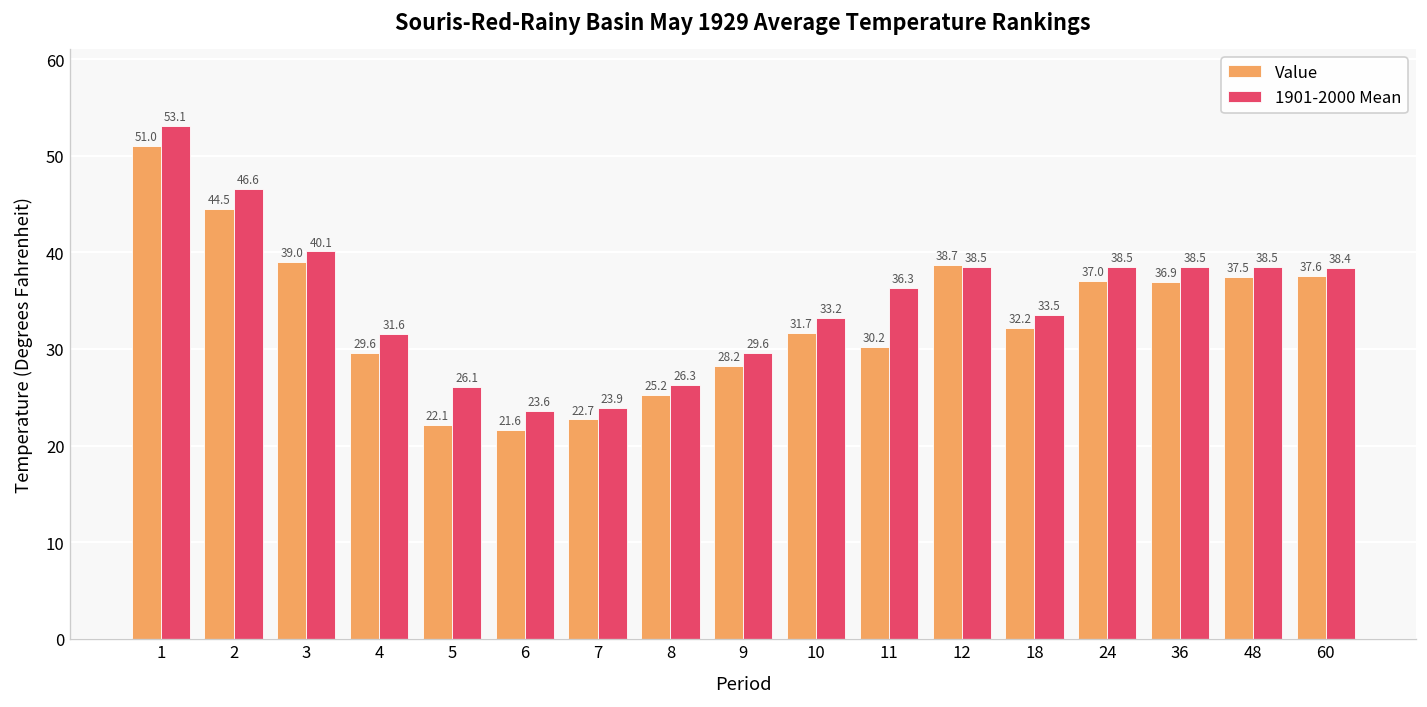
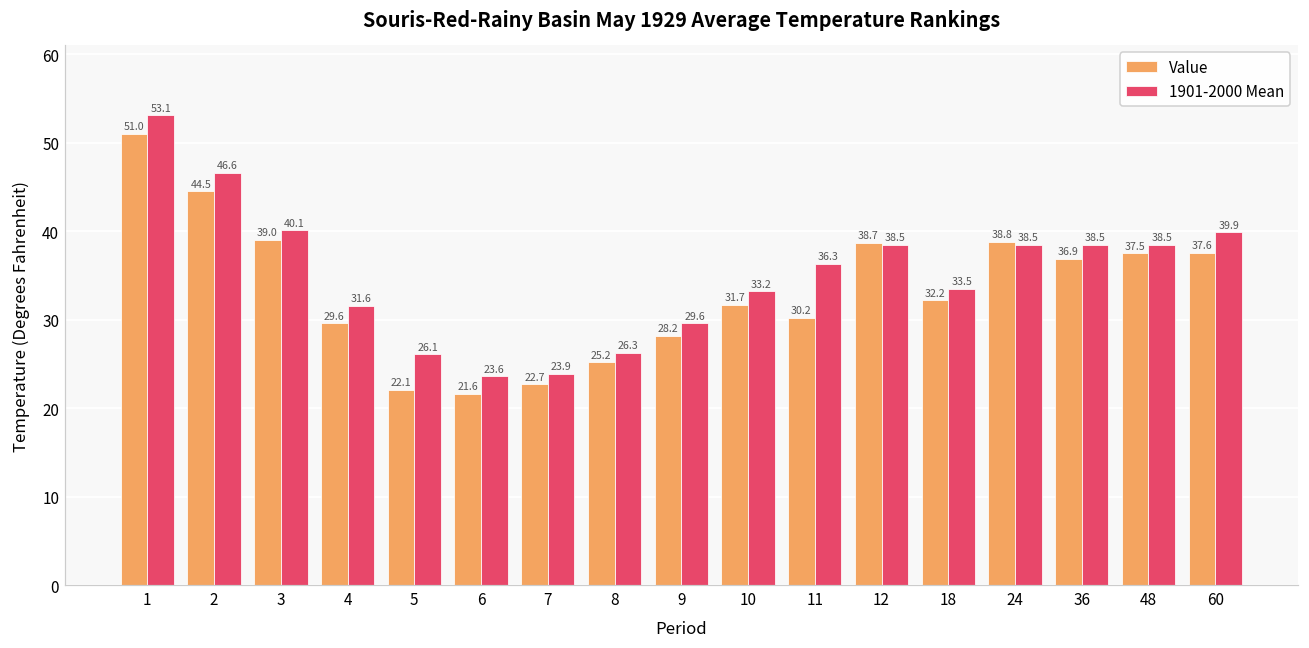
Value, 24: 37.0 -> 38.8
1901-2000 Mean, 60: 38.4 -> 39.9
